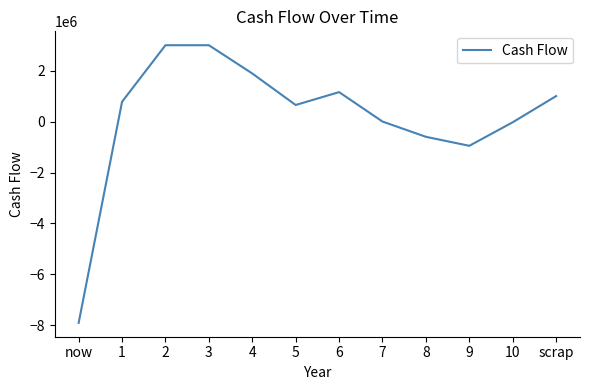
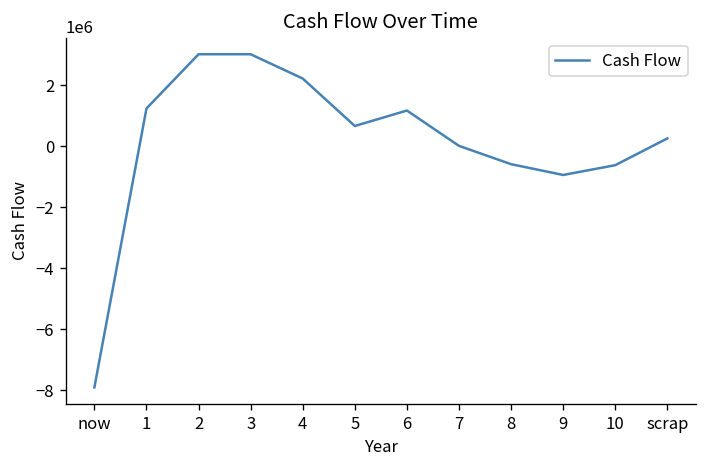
1: 800000 -> 1200000
4: 1900000 -> 2200000
10: 0 -> -600000
scrap: 1000000 -> 300000
